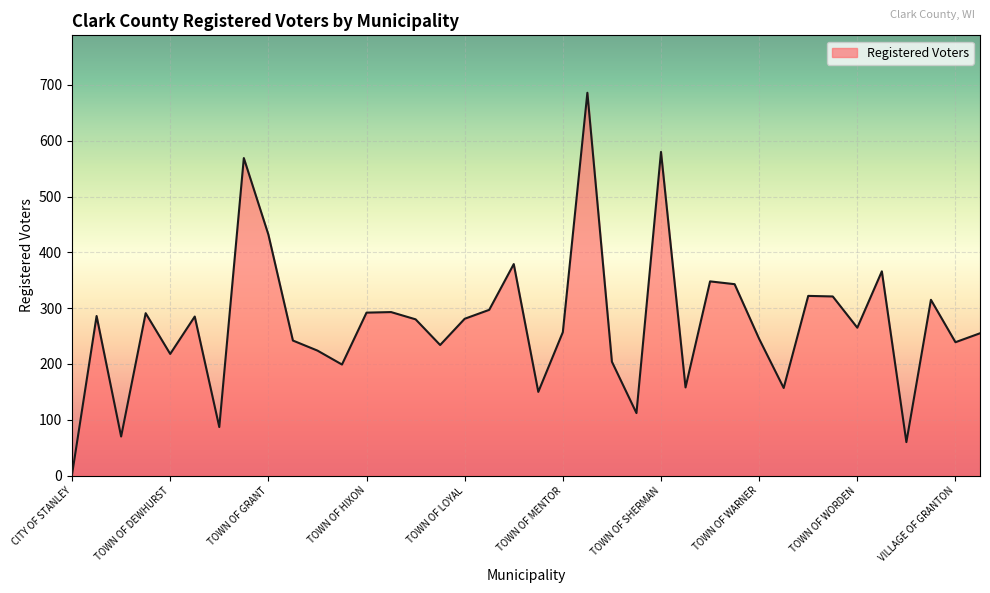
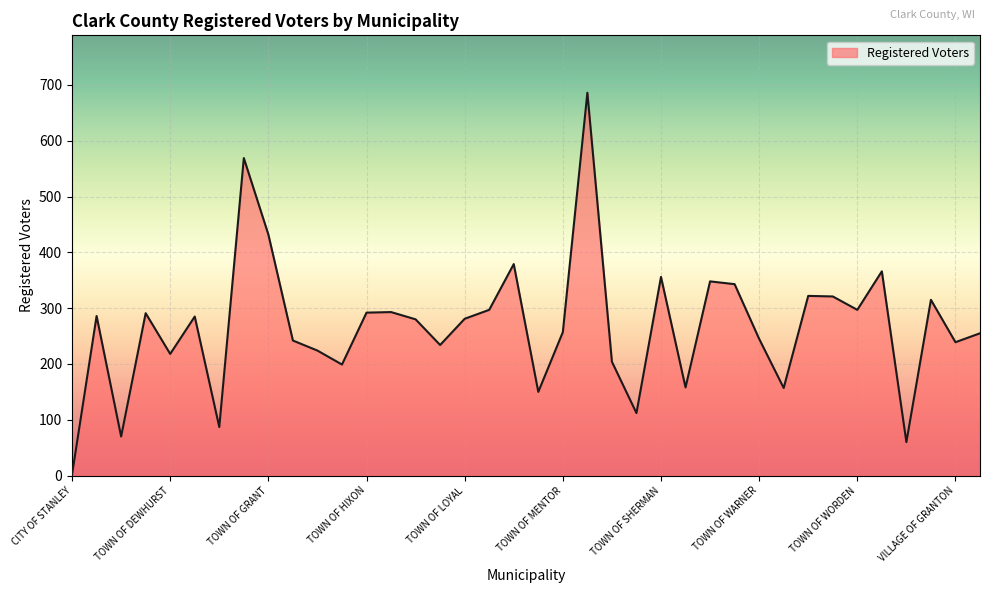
TOWN OF SHERMAN: 580 -> 360
TOWN OF WORDEN: 270 -> 300
